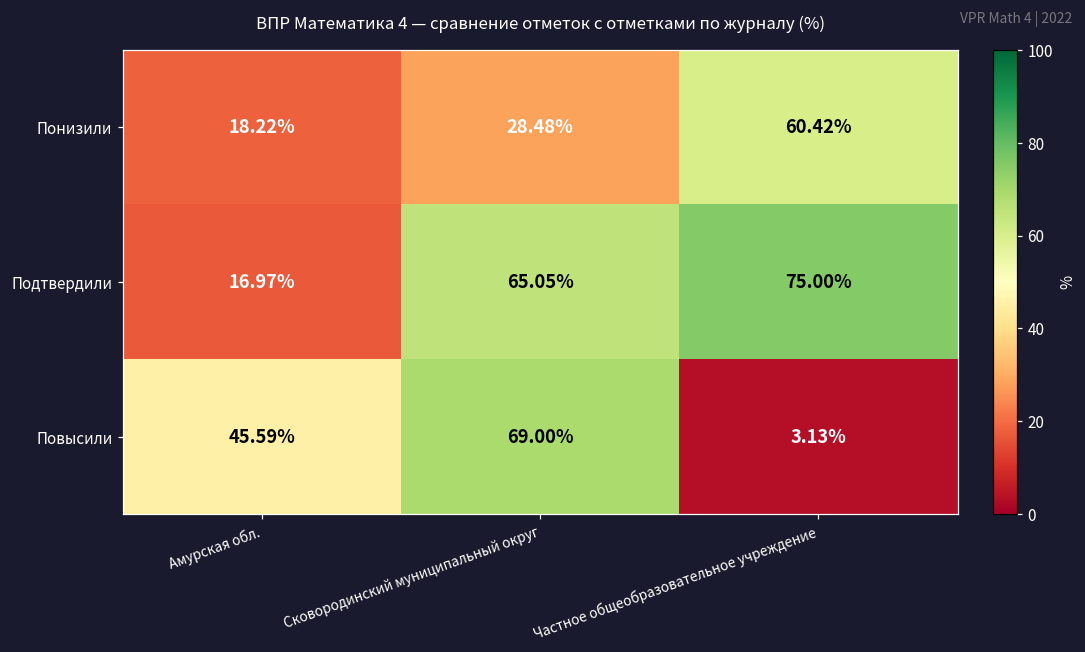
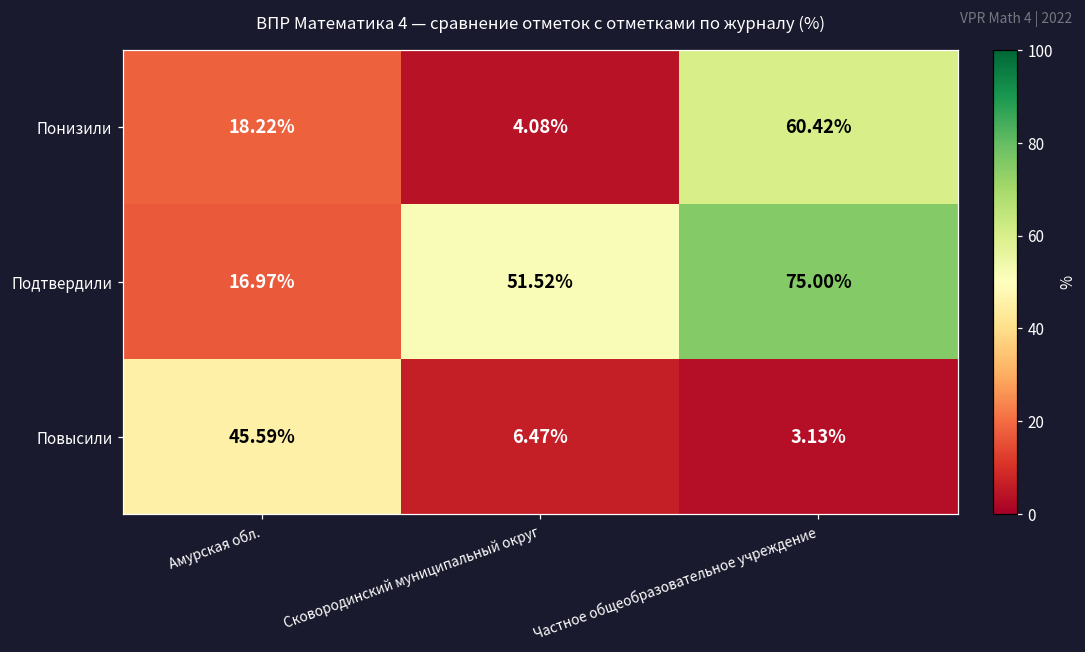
Понизили, Сковородинский муниципальный округ: 28.48% -> 4.08%
Подтвердили, Сковородинский муниципальный округ: 65.05% -> 51.52%
Повысили, Сковородинский муниципальный округ: 69.00% -> 6.47%
